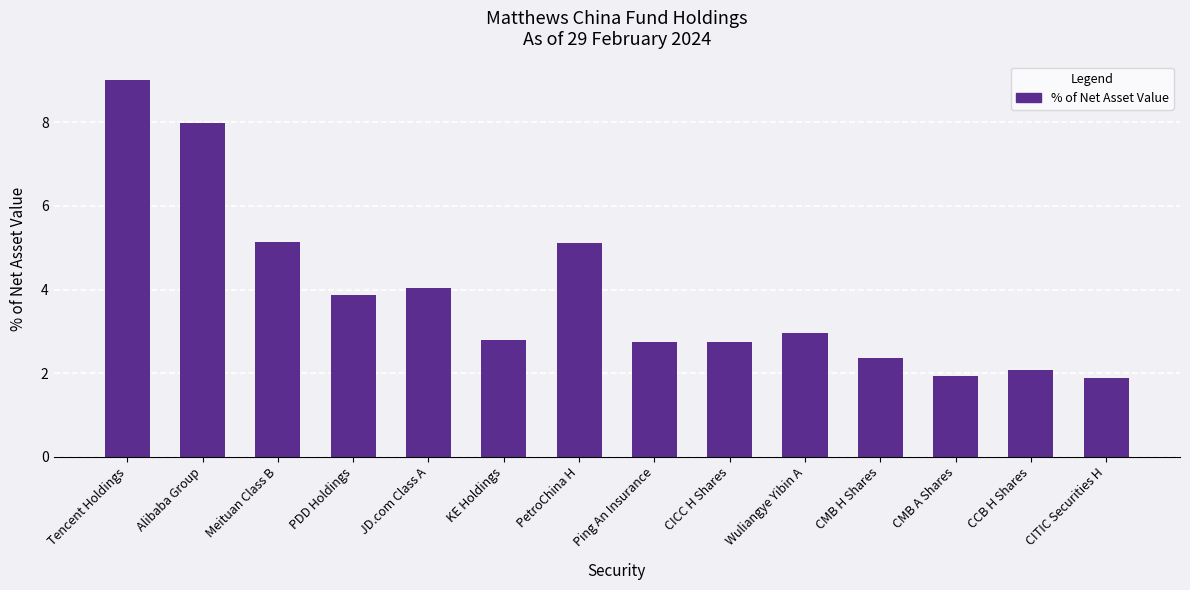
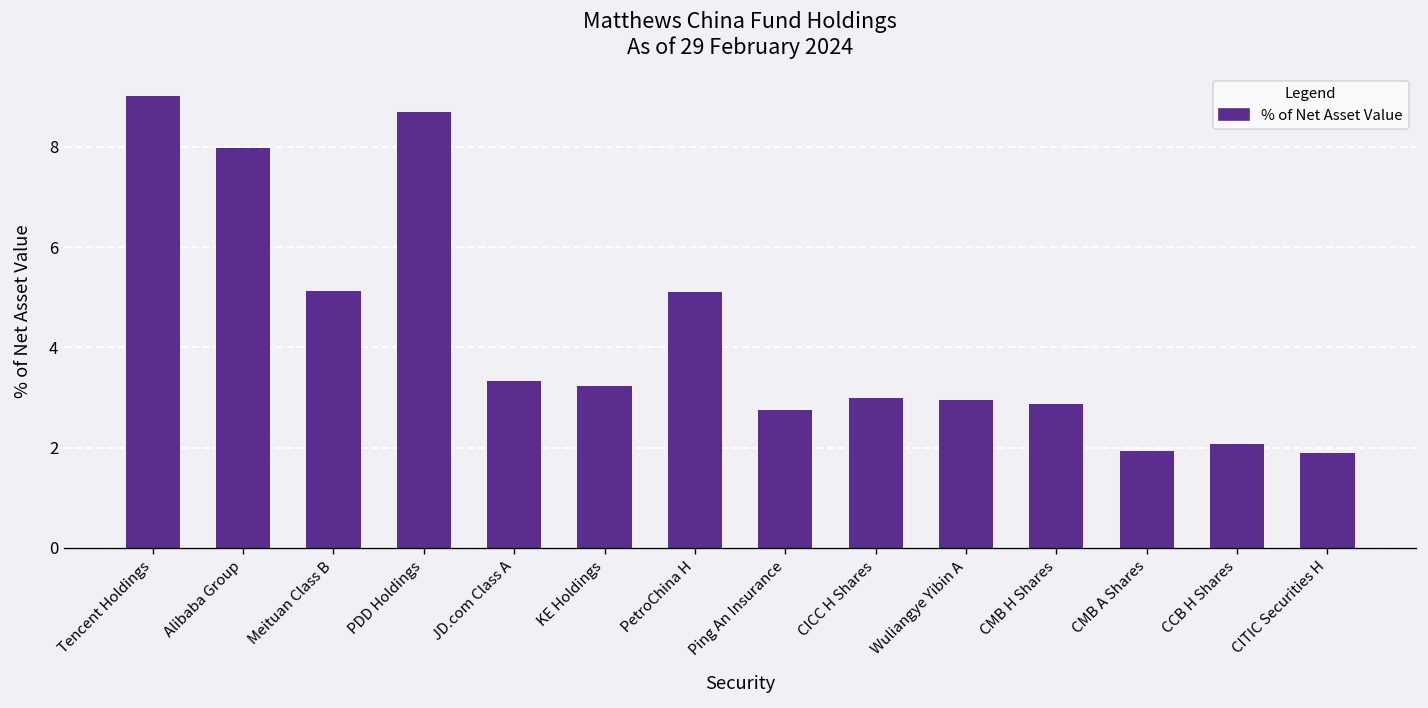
PDD Holdings: 3.9 -> 8.7
JD.com Class A: 4.0 -> 3.3
KE Holdings: 2.8 -> 3.2
CICC H Shares: 2.8 -> 3.0
CMB H Shares: 2.4 -> 2.9
